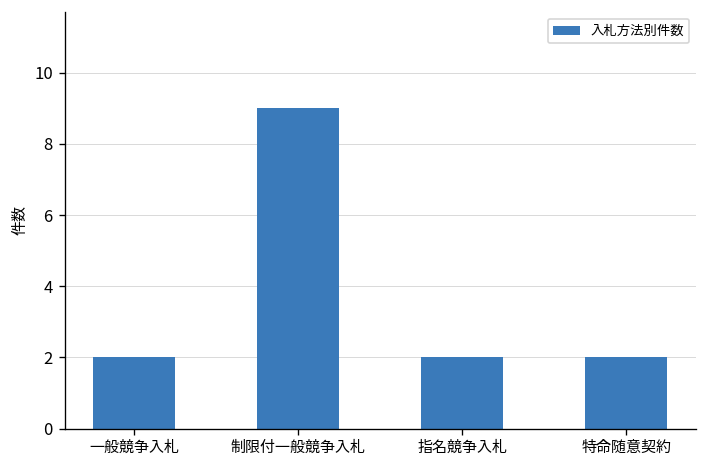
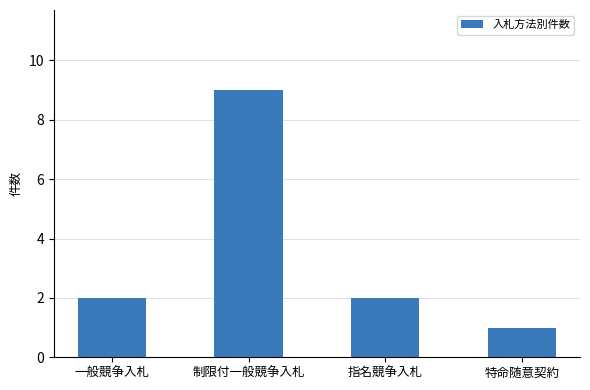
特命随意契約: 2 -> 1
